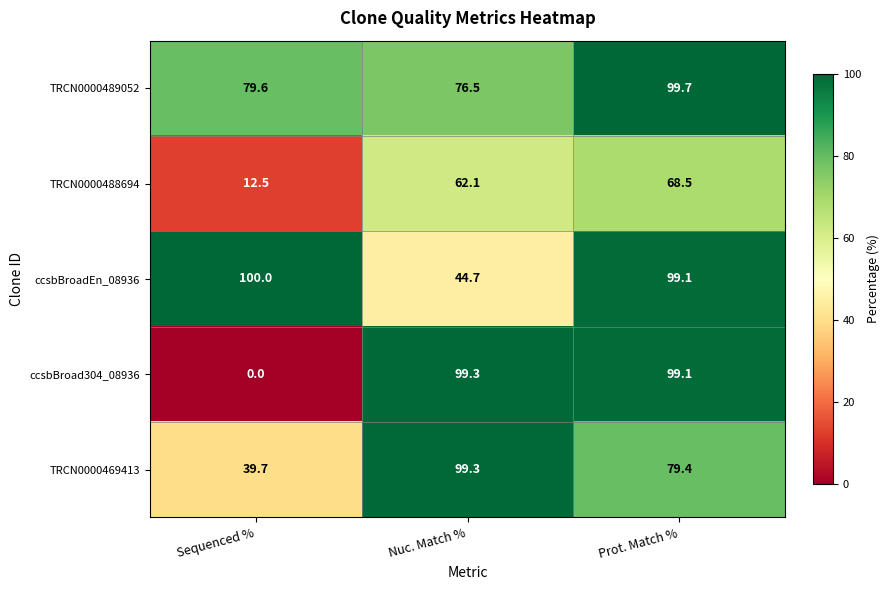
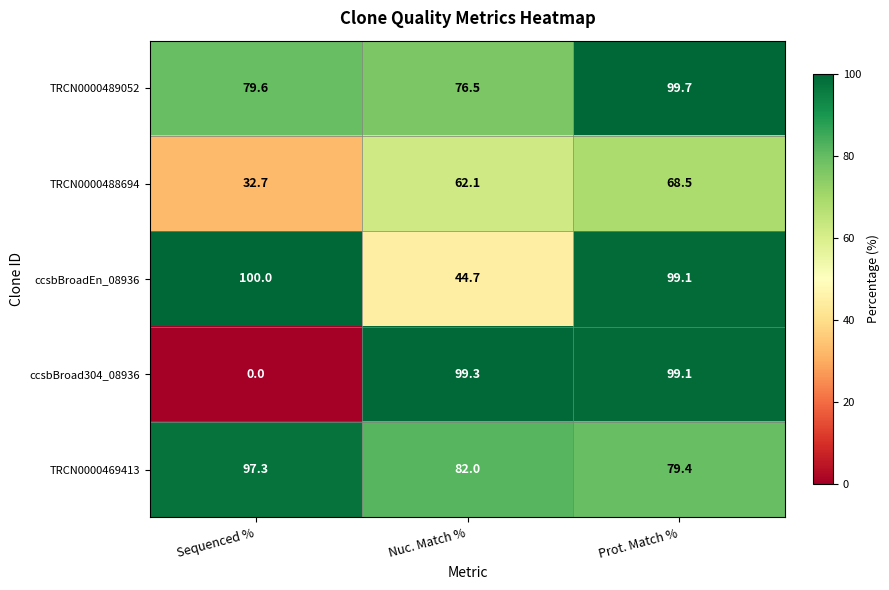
TRCN0000488694, Sequenced %: 12.5 -> 32.7
TRCN0000469413, Sequenced %: 39.7 -> 97.3
TRCN0000469413, Nuc. Match %: 99.3 -> 82.0
